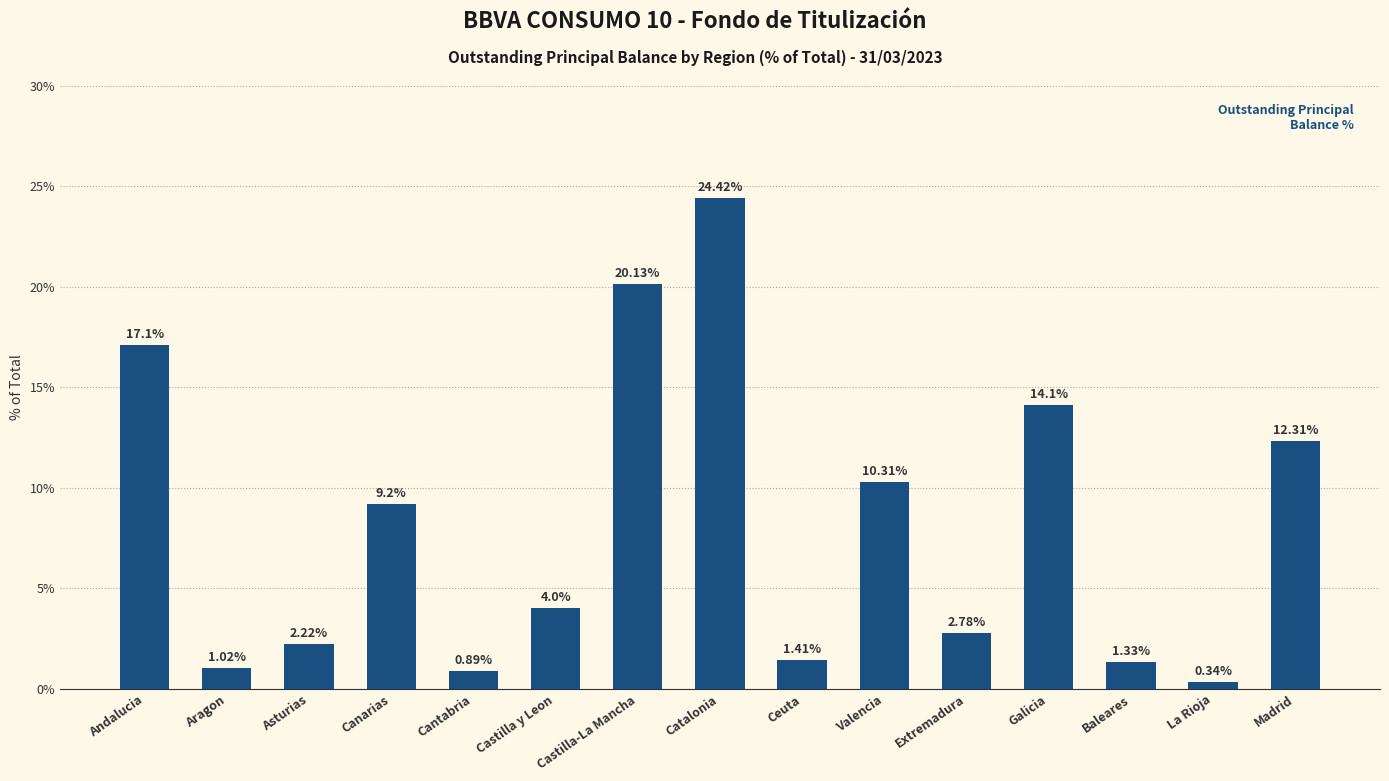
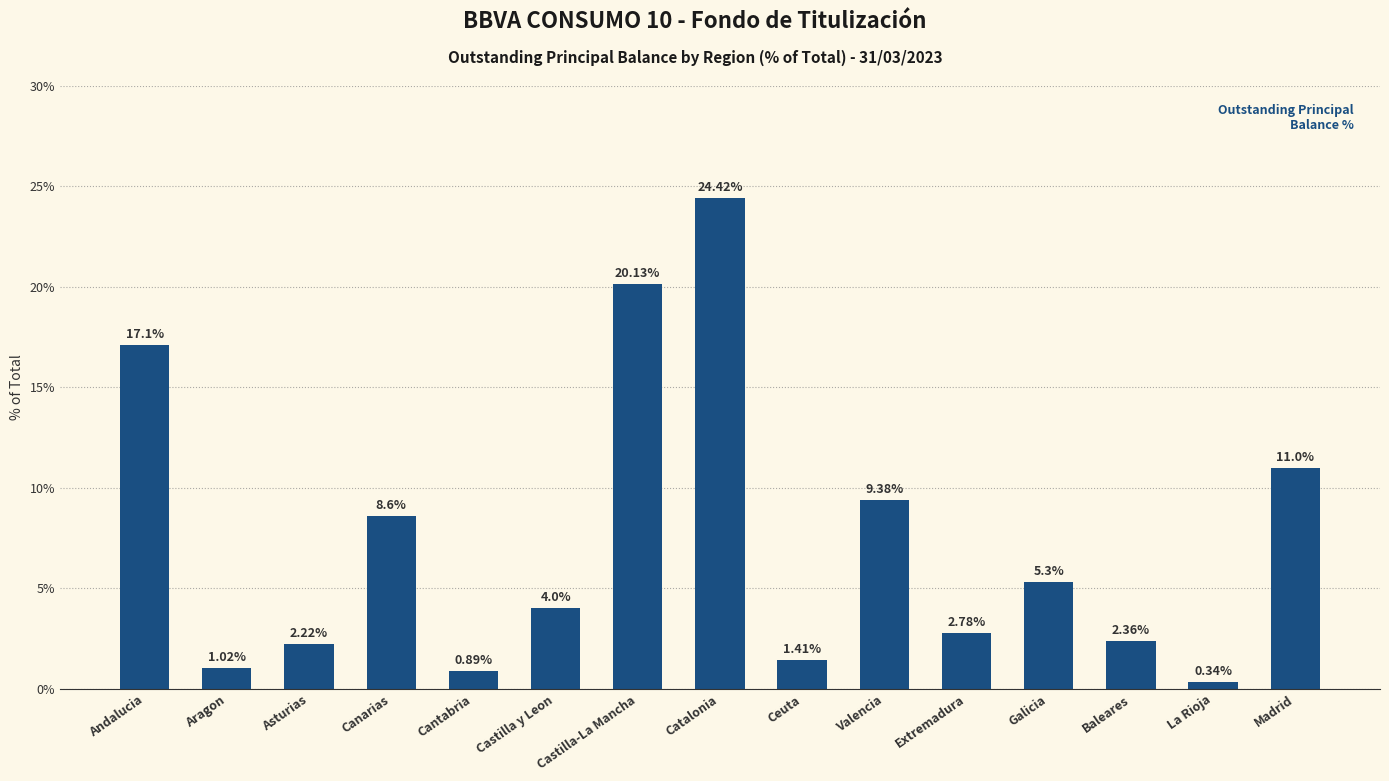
Canarias: 9.2% -> 8.6%
Valencia: 10.31% -> 9.38%
Galicia: 14.1% -> 5.3%
Baleares: 1.33% -> 2.36%
Madrid: 12.31% -> 11.0%
